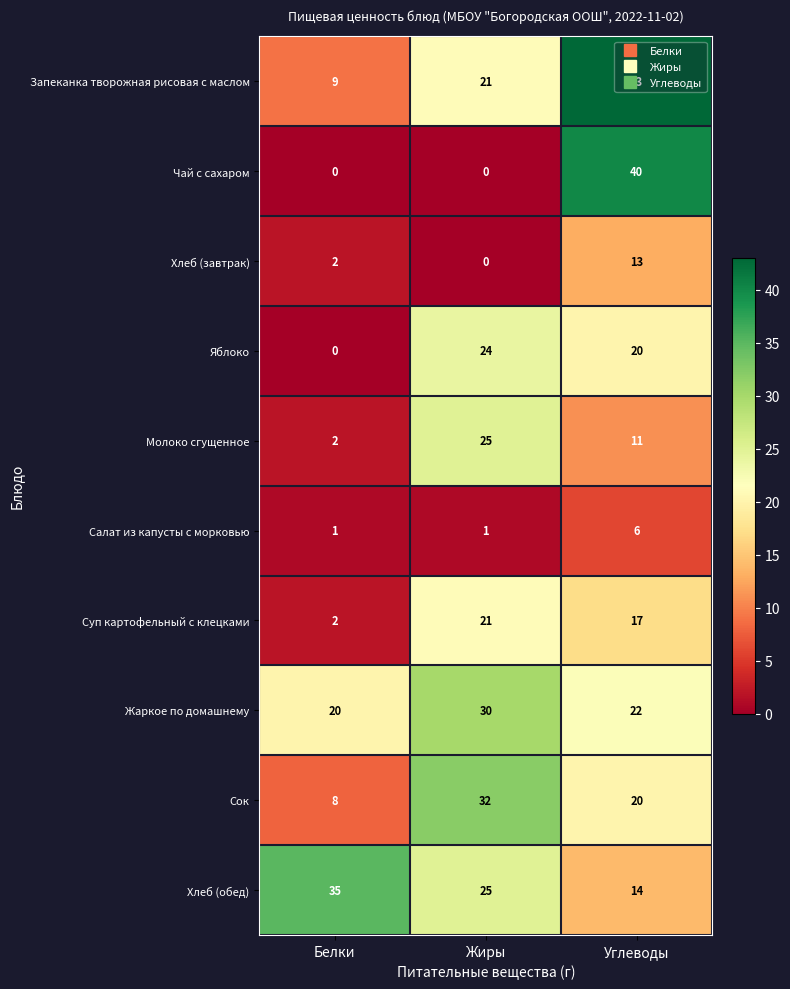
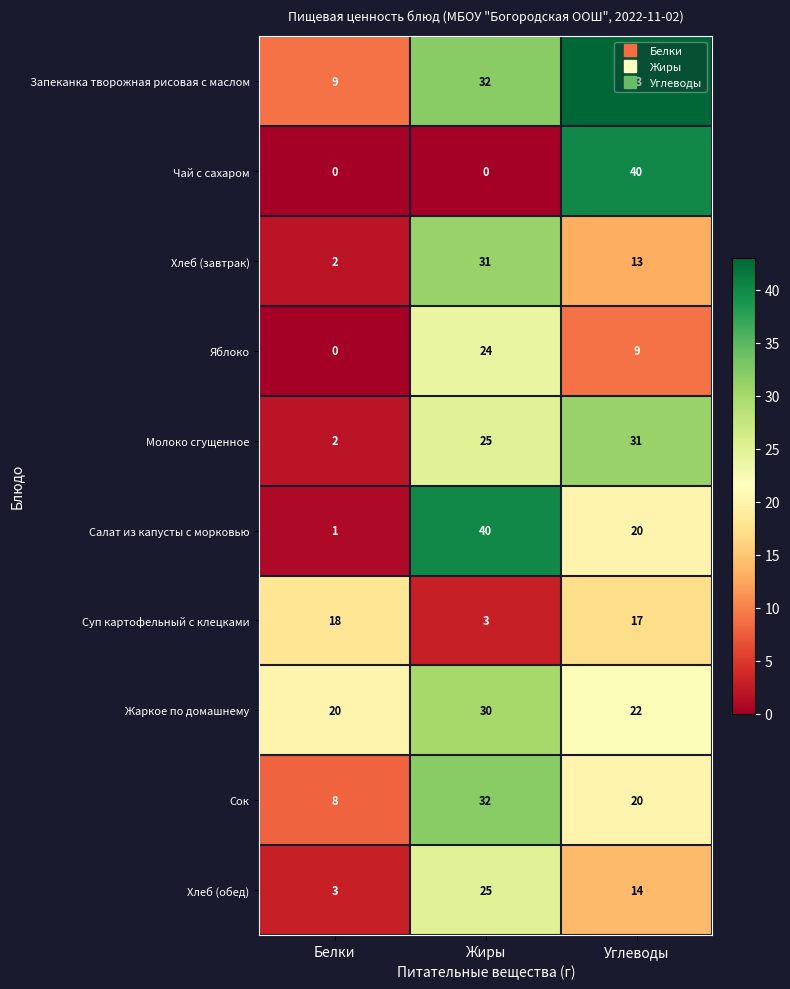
Запеканка творожная рисовая с маслом, Жиры: 21 -> 32
Хлеб (завтрак), Жиры: 0 -> 31
Яблоко, Углеводы: 20 -> 9
Молоко сгущенное, Углеводы: 11 -> 31
Салат из капусты с морковью, Жиры: 1 -> 40
Салат из капусты с морковью, Углеводы: 6 -> 20
Суп картофельный с клецками, Белки: 2 -> 18
Суп картофельный с клецками, Жиры: 21 -> 3
Хлеб (обед), Белки: 35 -> 3
